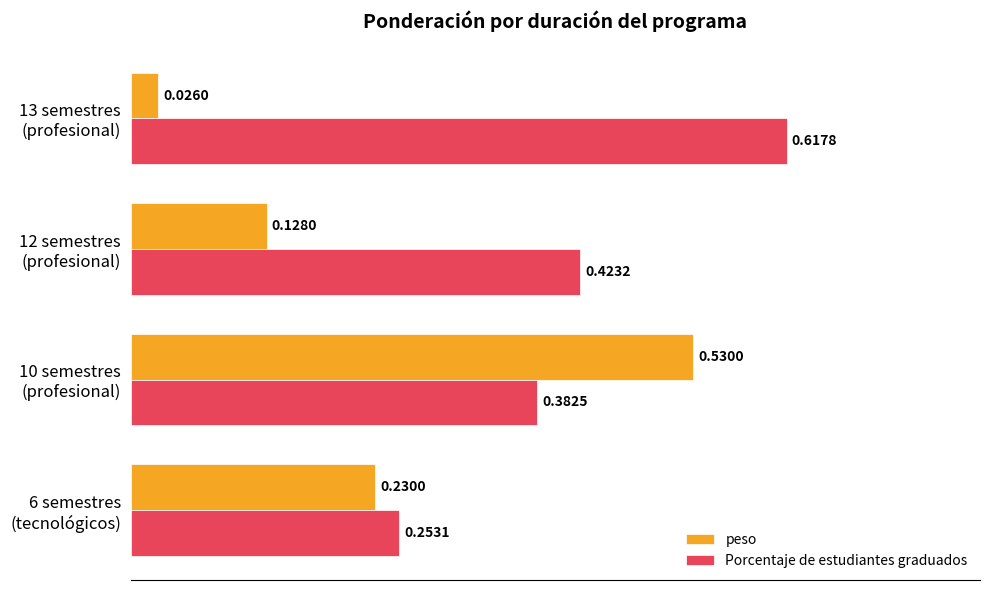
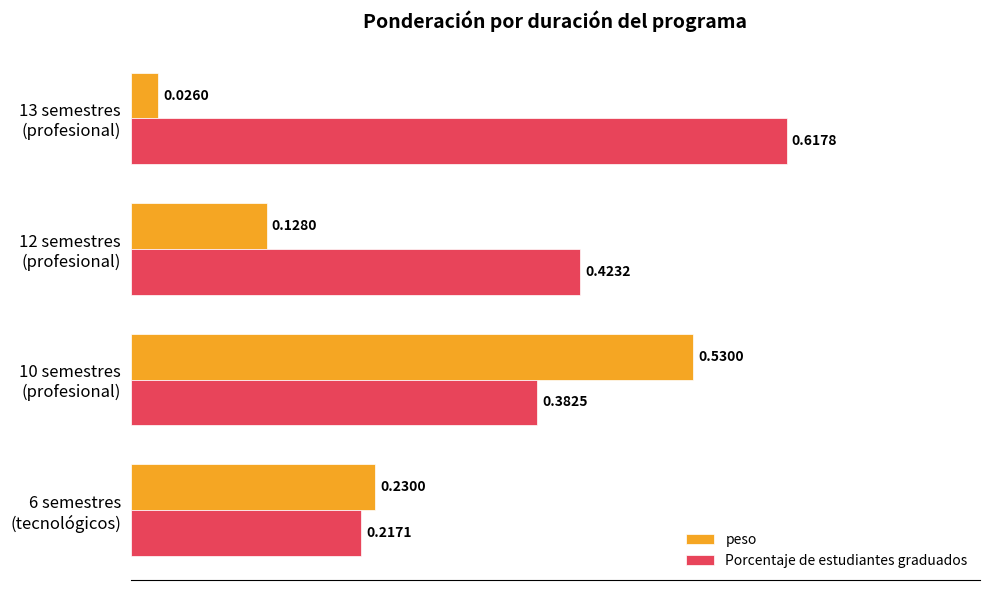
Porcentaje de estudiantes graduados, 6 semestres (tecnológicos): 0.2531 -> 0.2171
